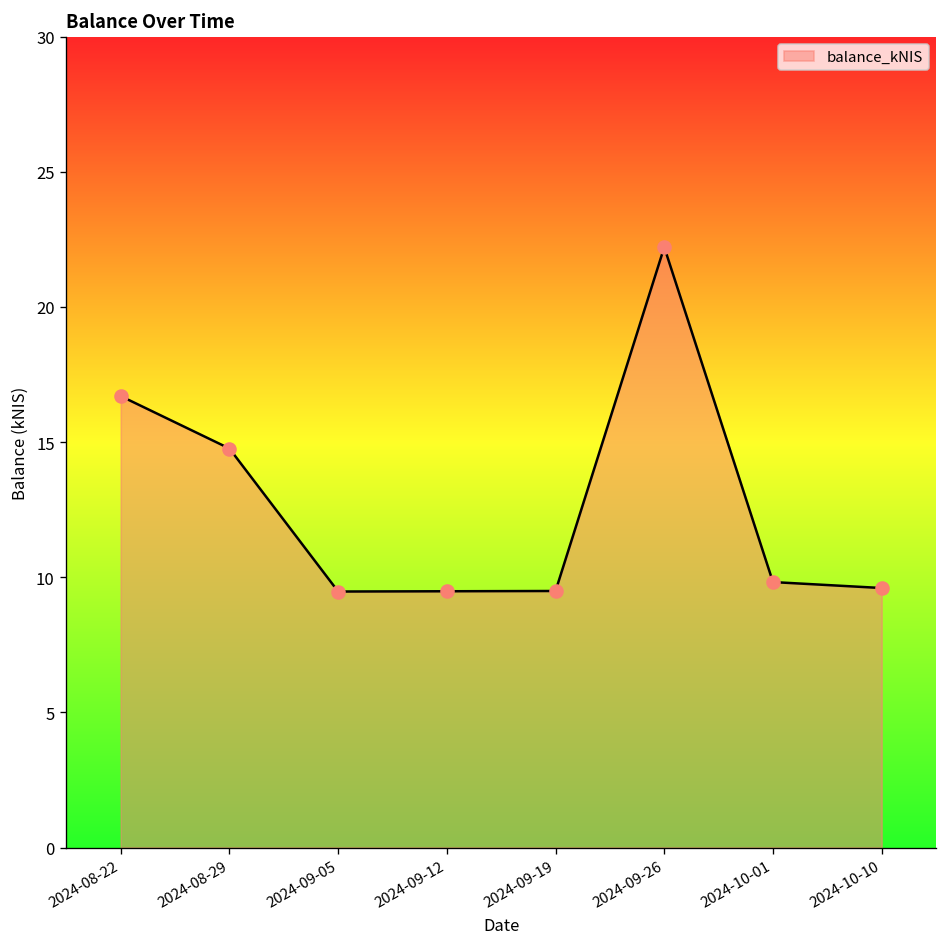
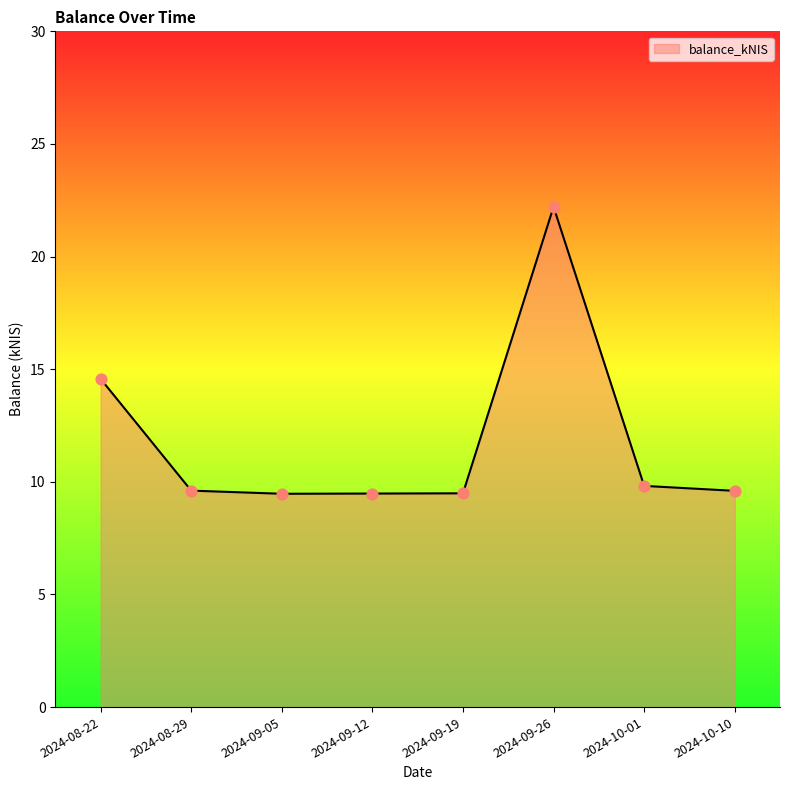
2024-08-22: 16.7 -> 14.6
2024-08-29: 14.8 -> 9.6
